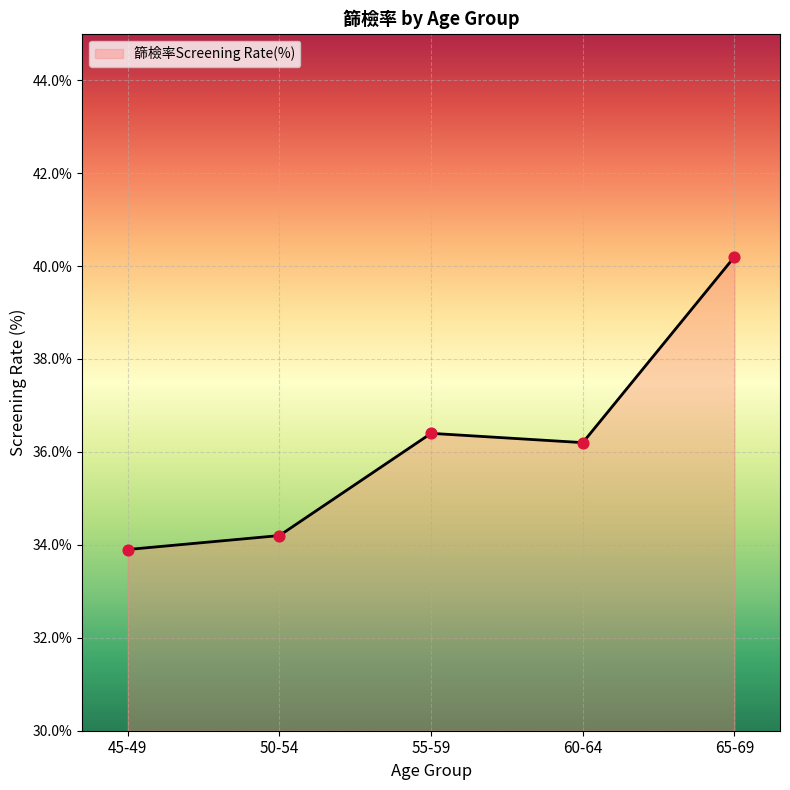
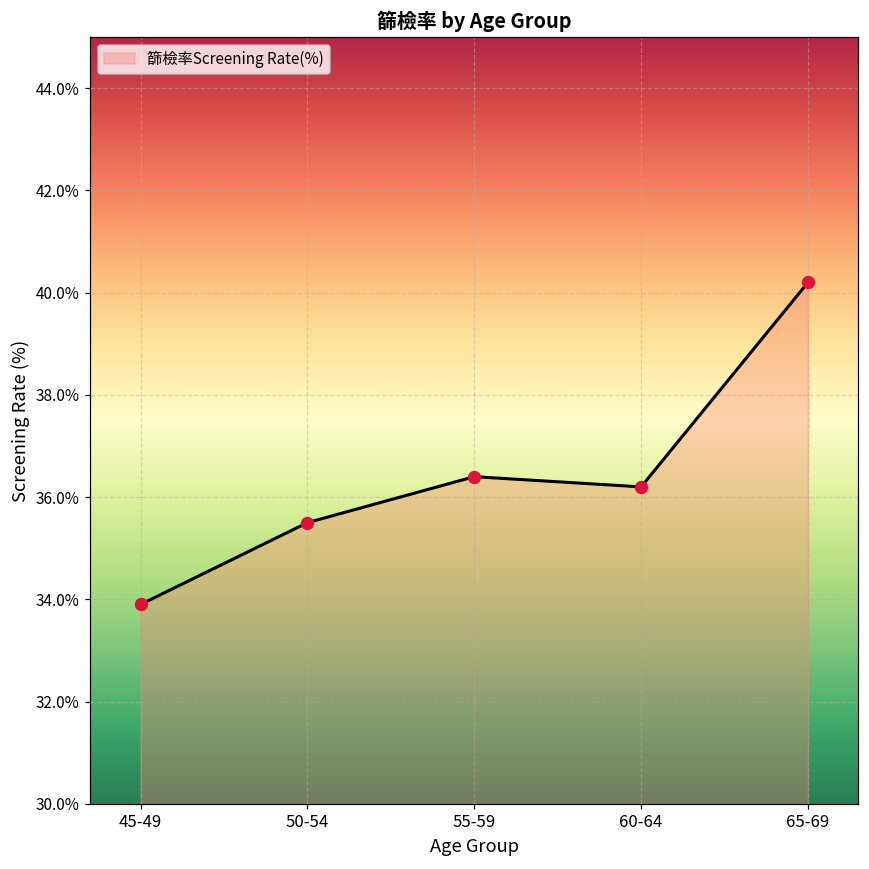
50-54: 34.2% -> 35.5%
